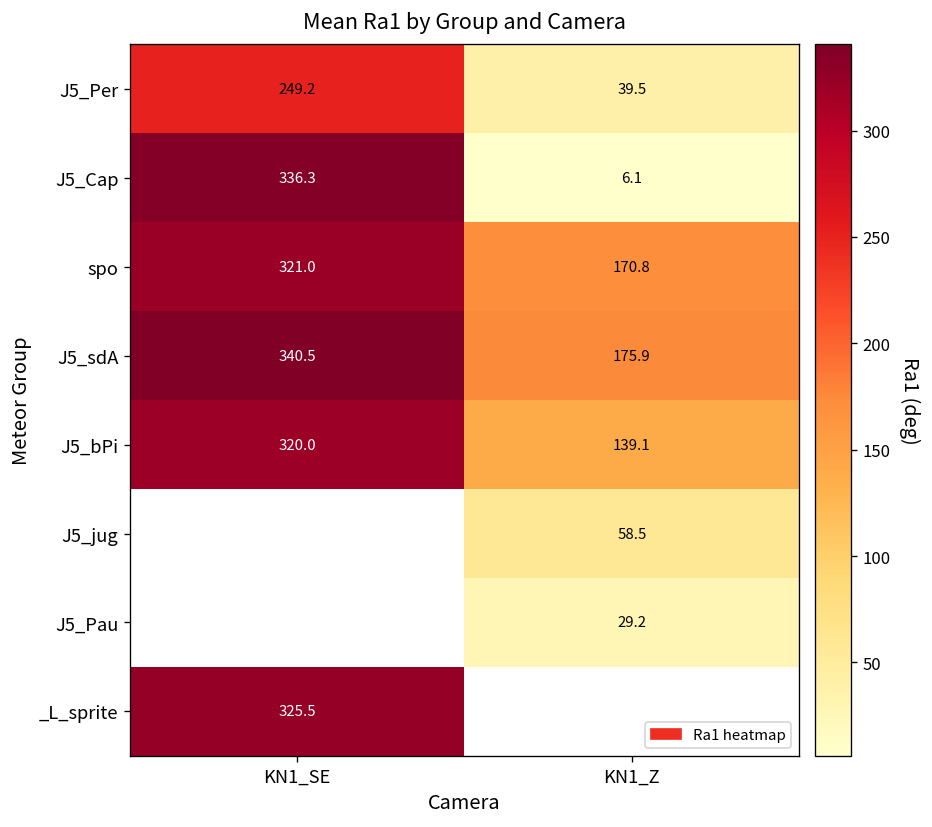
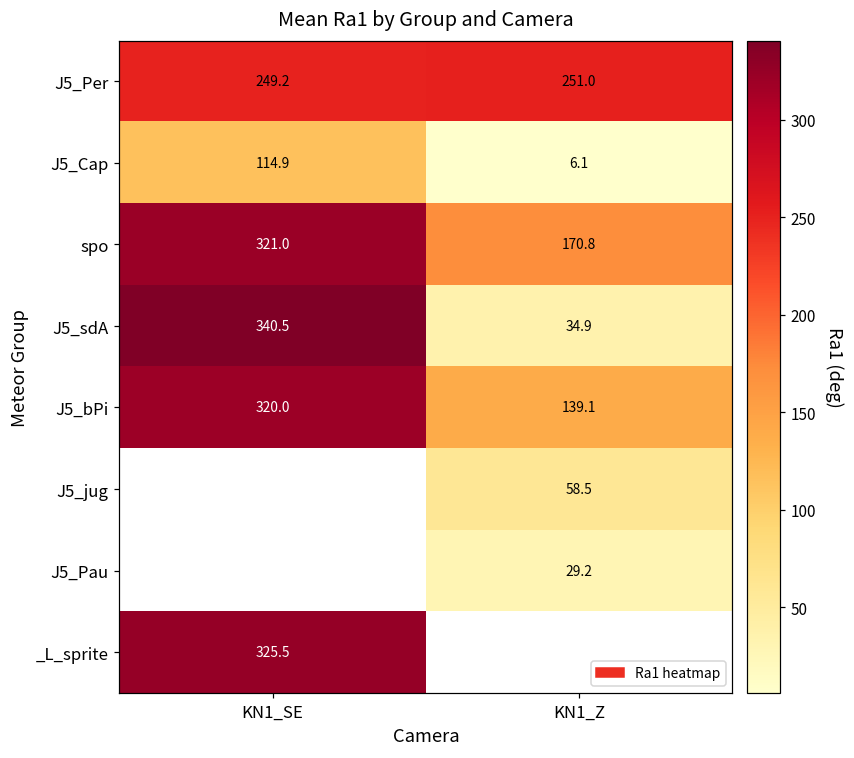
J5_Per, KN1_Z: 39.5 -> 251.0
J5_Cap, KN1_SE: 336.3 -> 114.9
J5_sdA, KN1_Z: 175.9 -> 34.9
